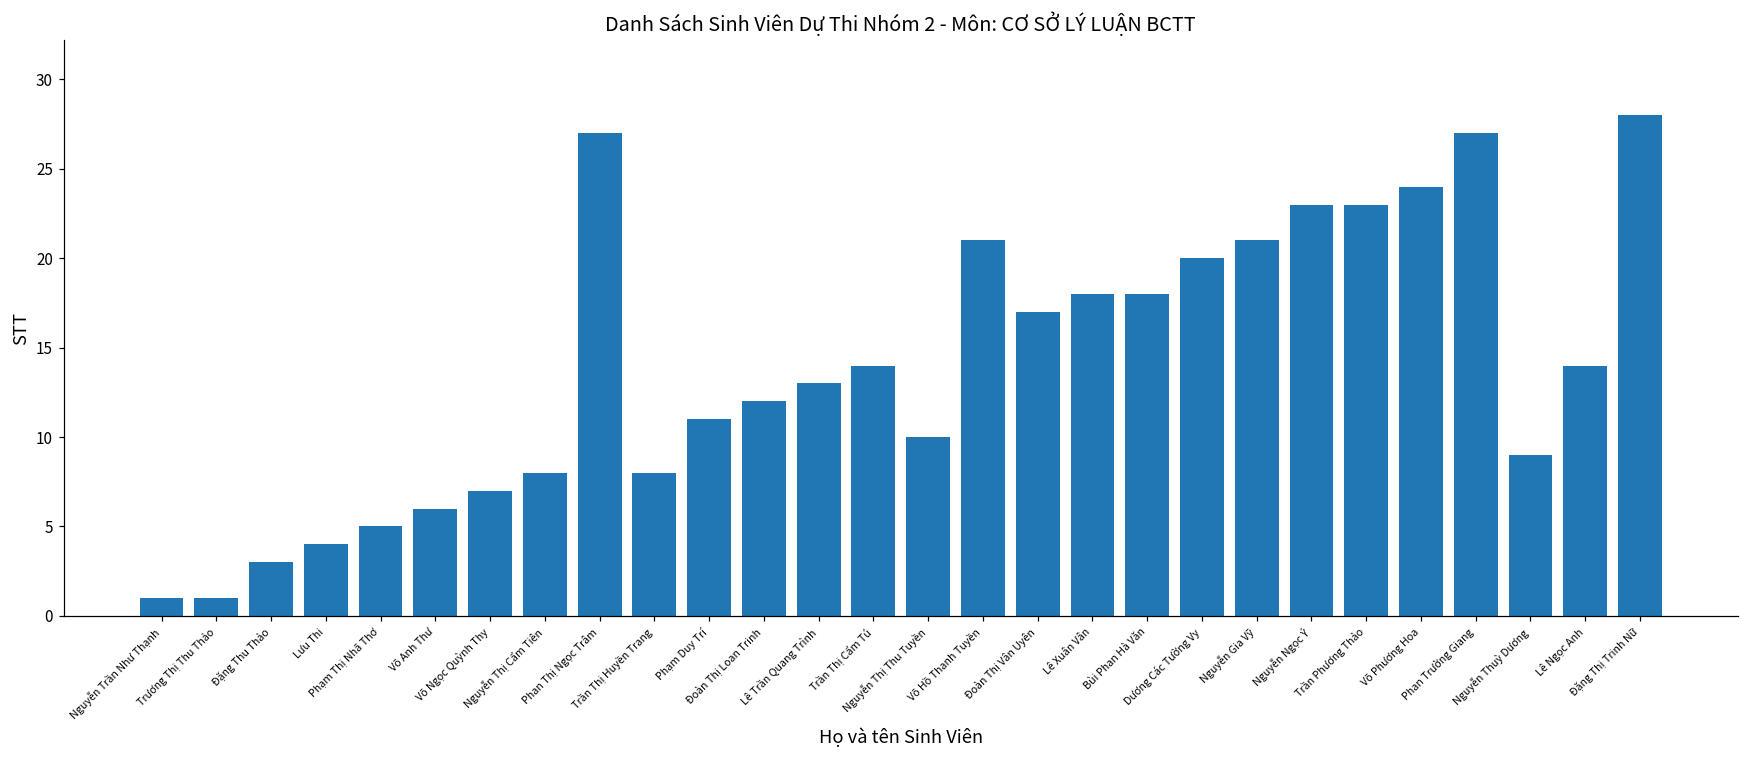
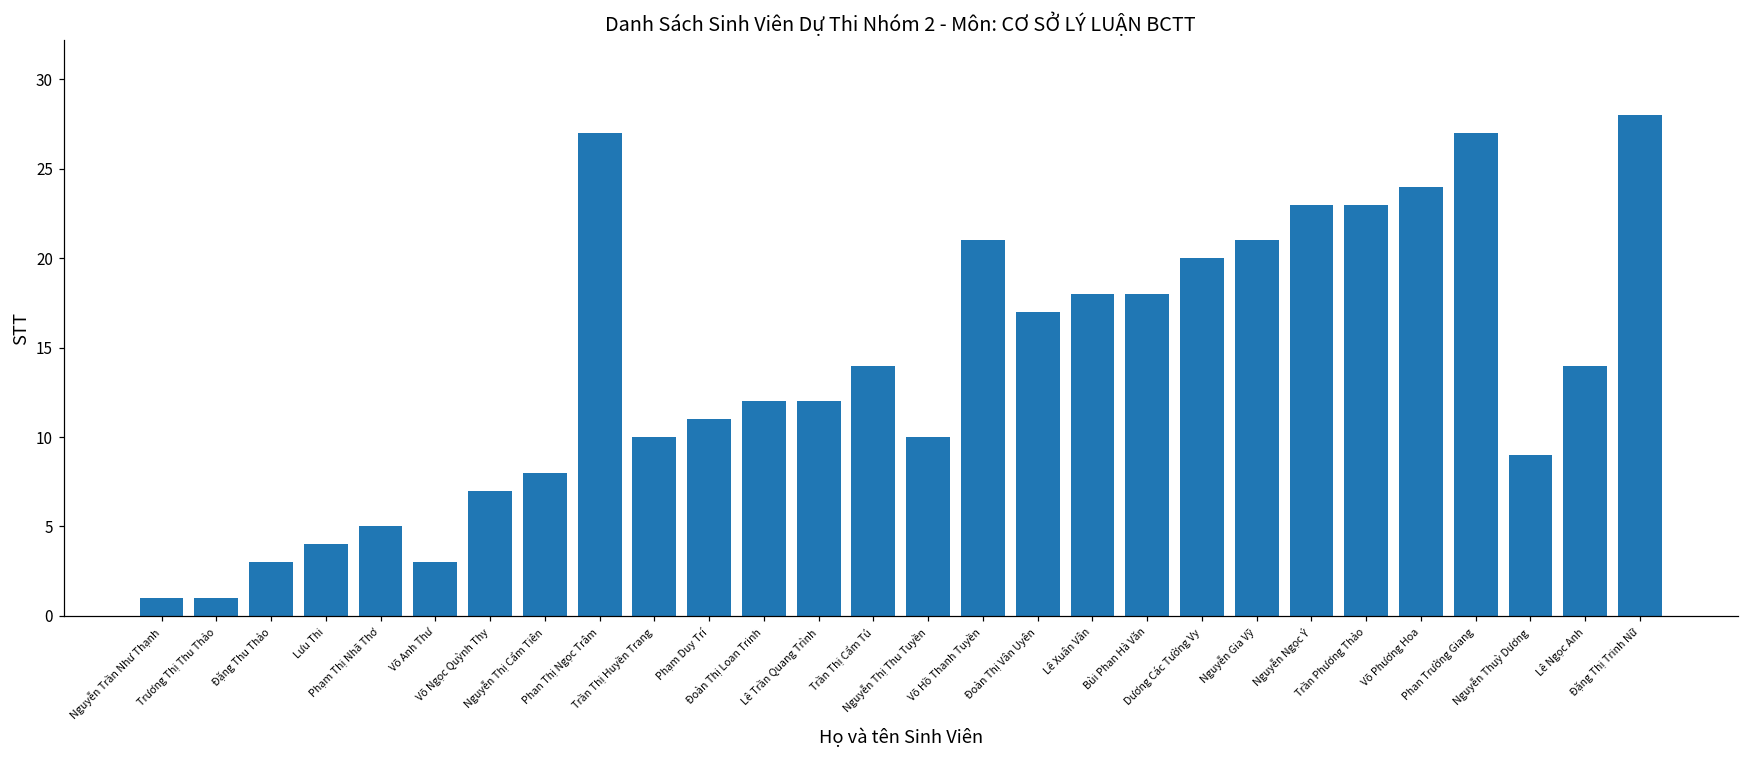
Võ Anh Thư: 6 -> 3
Trần Thị Huyền Trang: 8 -> 10
Lê Trần Quang Trình: 13 -> 12
